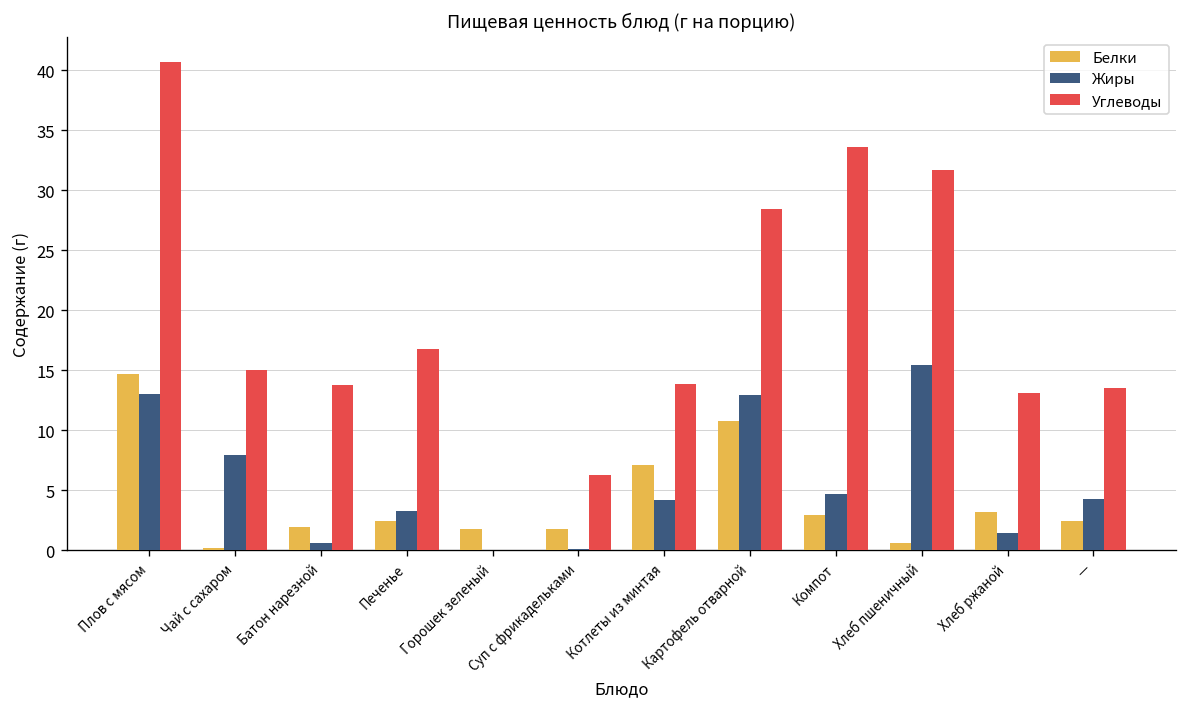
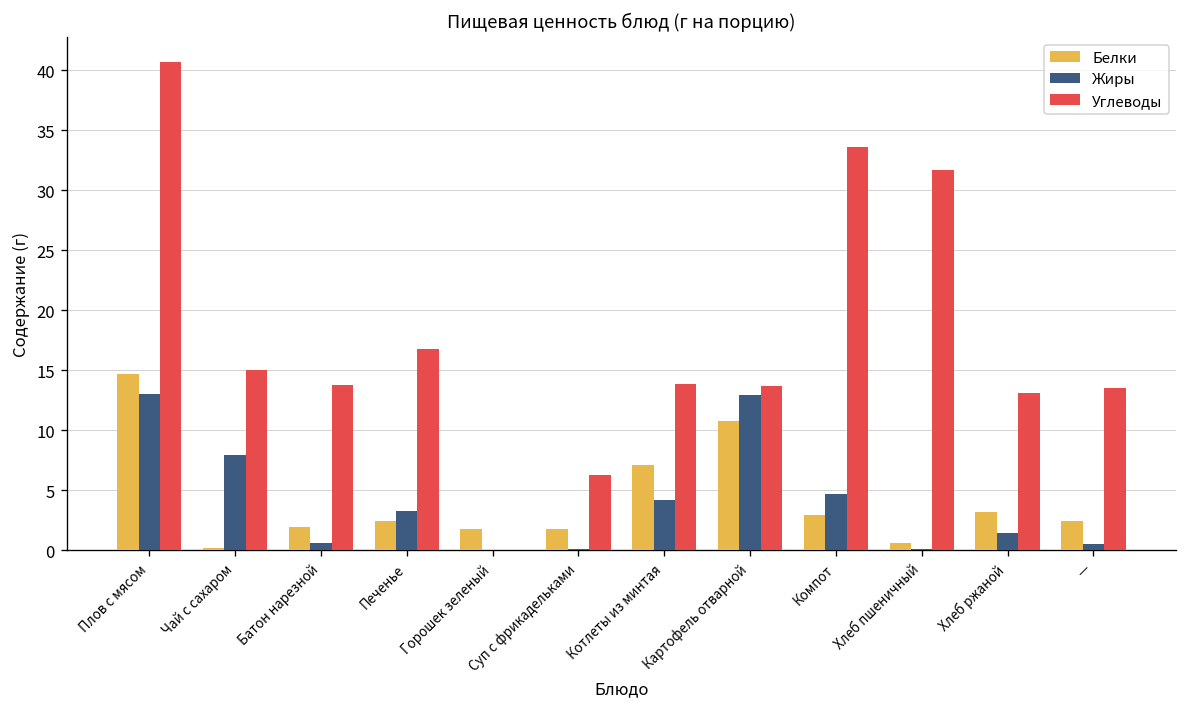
Углеводы, Картофель отварной: 28 -> 14
Жиры, Хлеб пшеничный: 15 -> 0
Жиры, —: 4 -> 1
